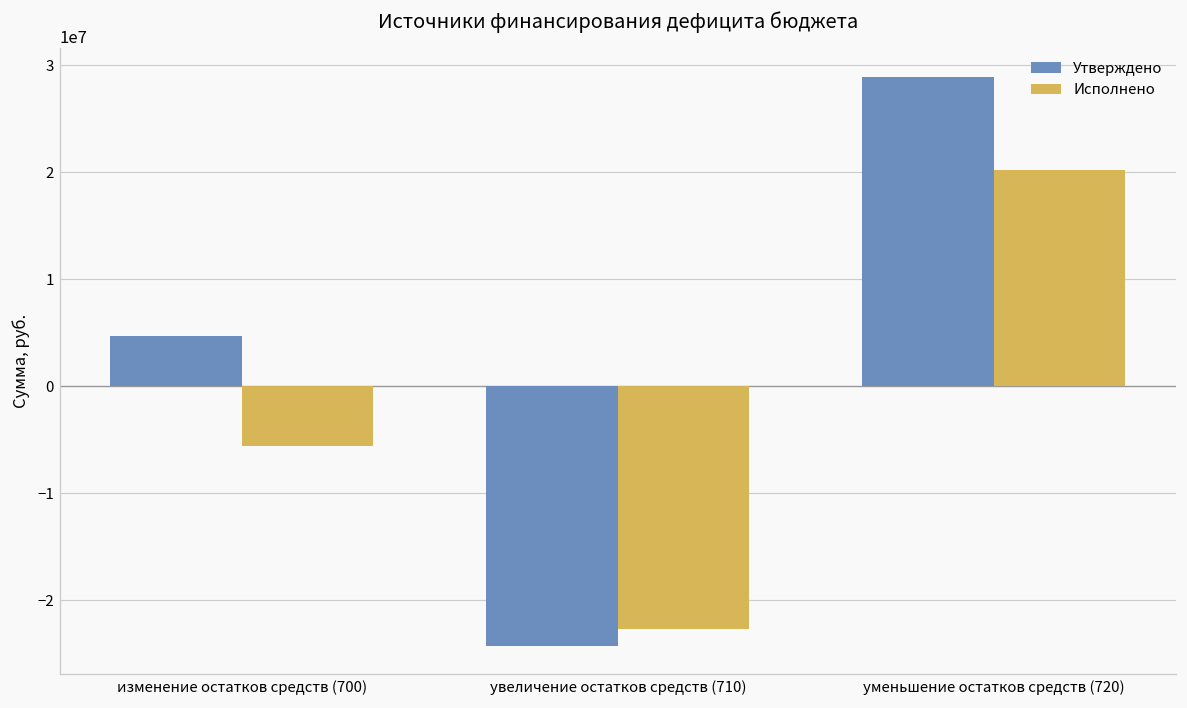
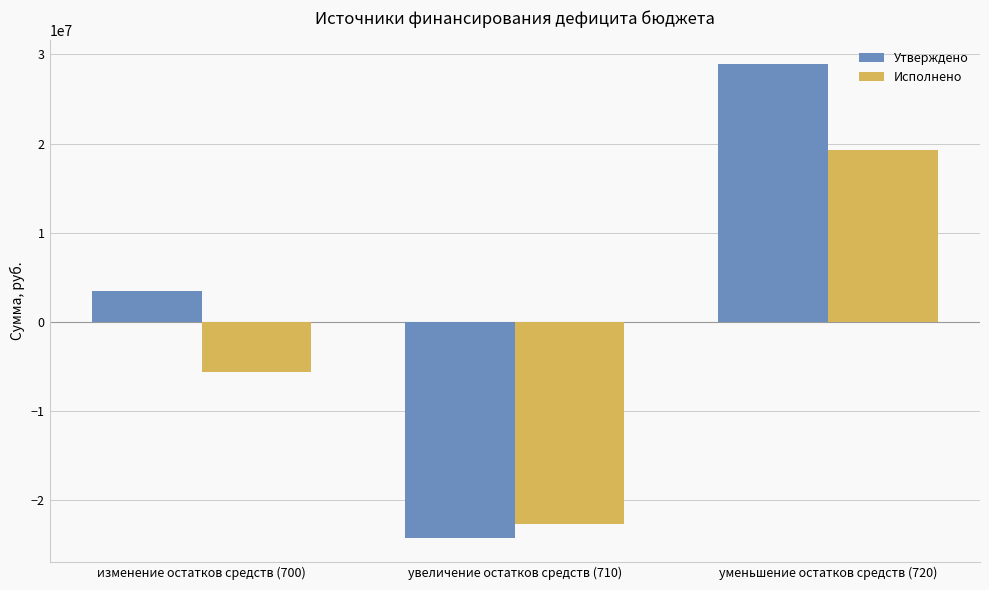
Утверждено, изменение остатков средств (700): 5000000 -> 3000000
Исполнено, уменьшение остатков средств (720): 20000000 -> 19000000
